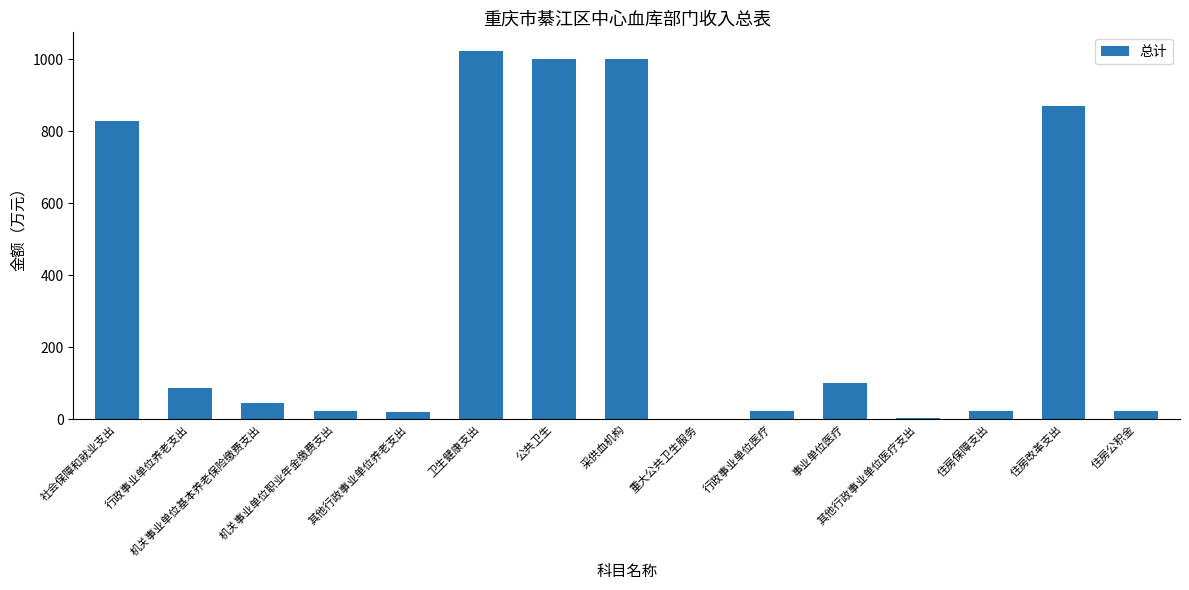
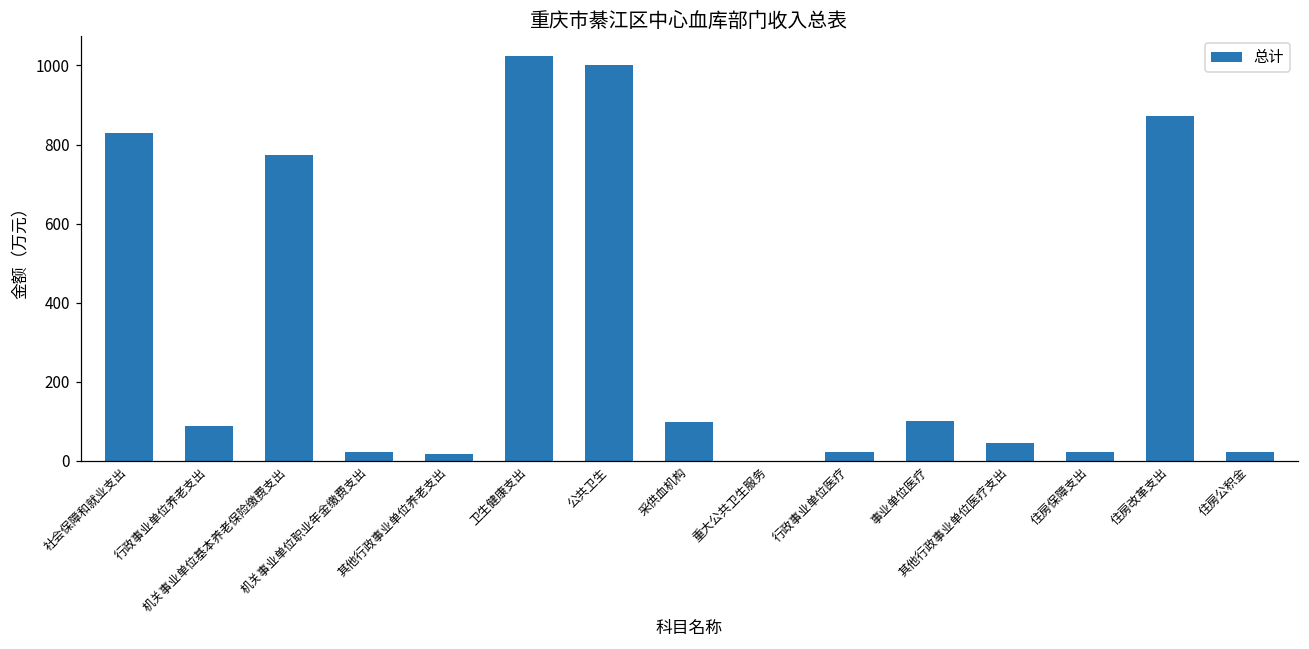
机关事业单位基本养老保险缴费支出: 50 -> 770
采供血机构: 1000 -> 100
其他行政事业单位医疗支出: 0 -> 40
